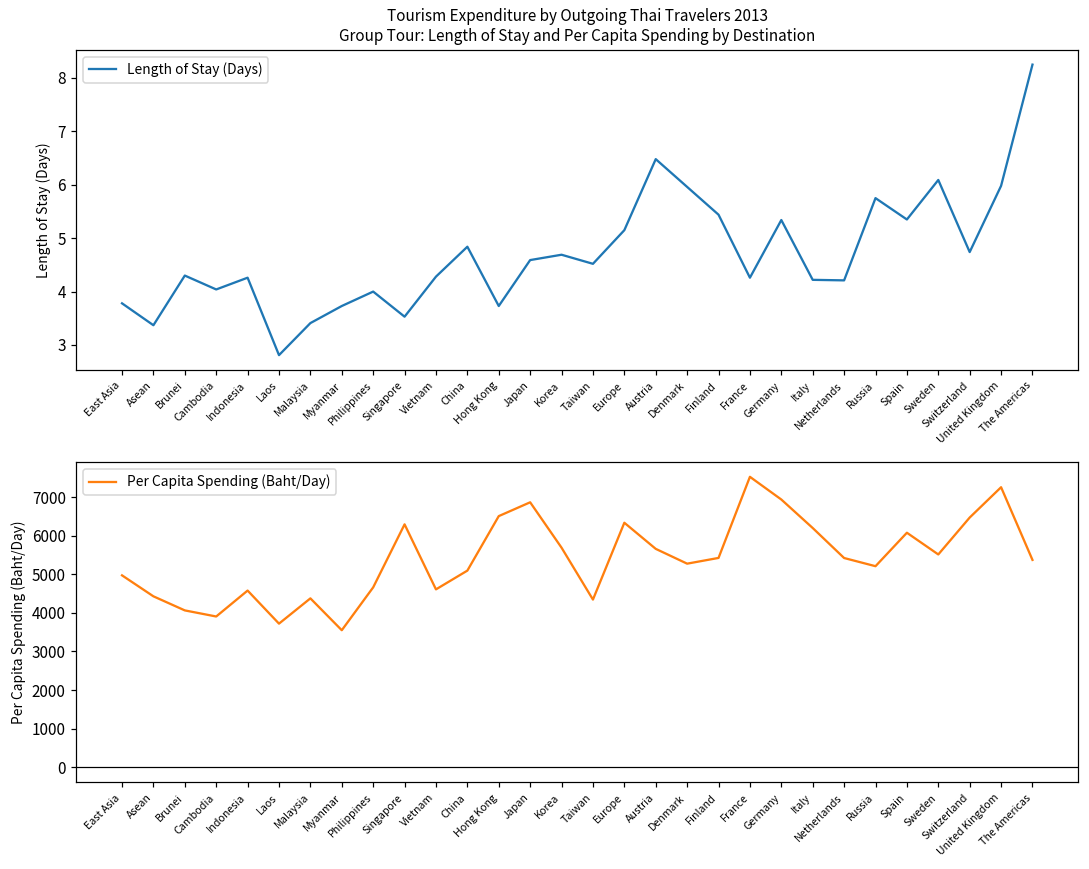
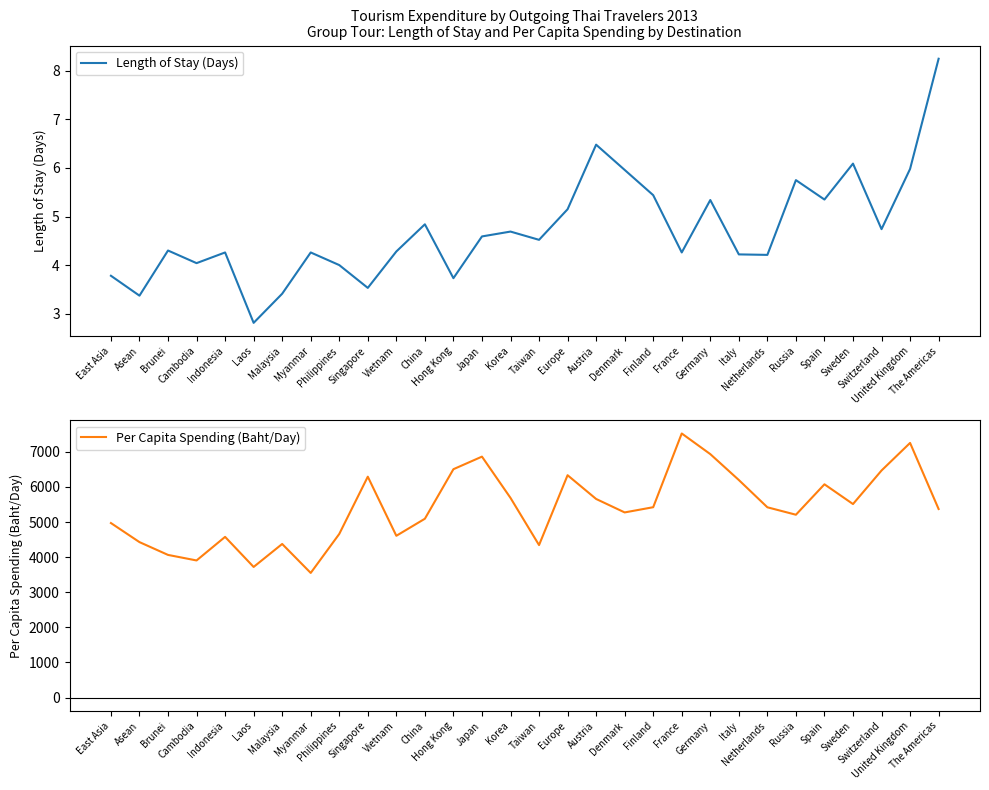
Tourism Expenditure by Outgoing Thai Travelers 2013 Group Tour: Length of Stay and Per Capita Spending by Destination, Myanmar: 3.7 -> 4.3
